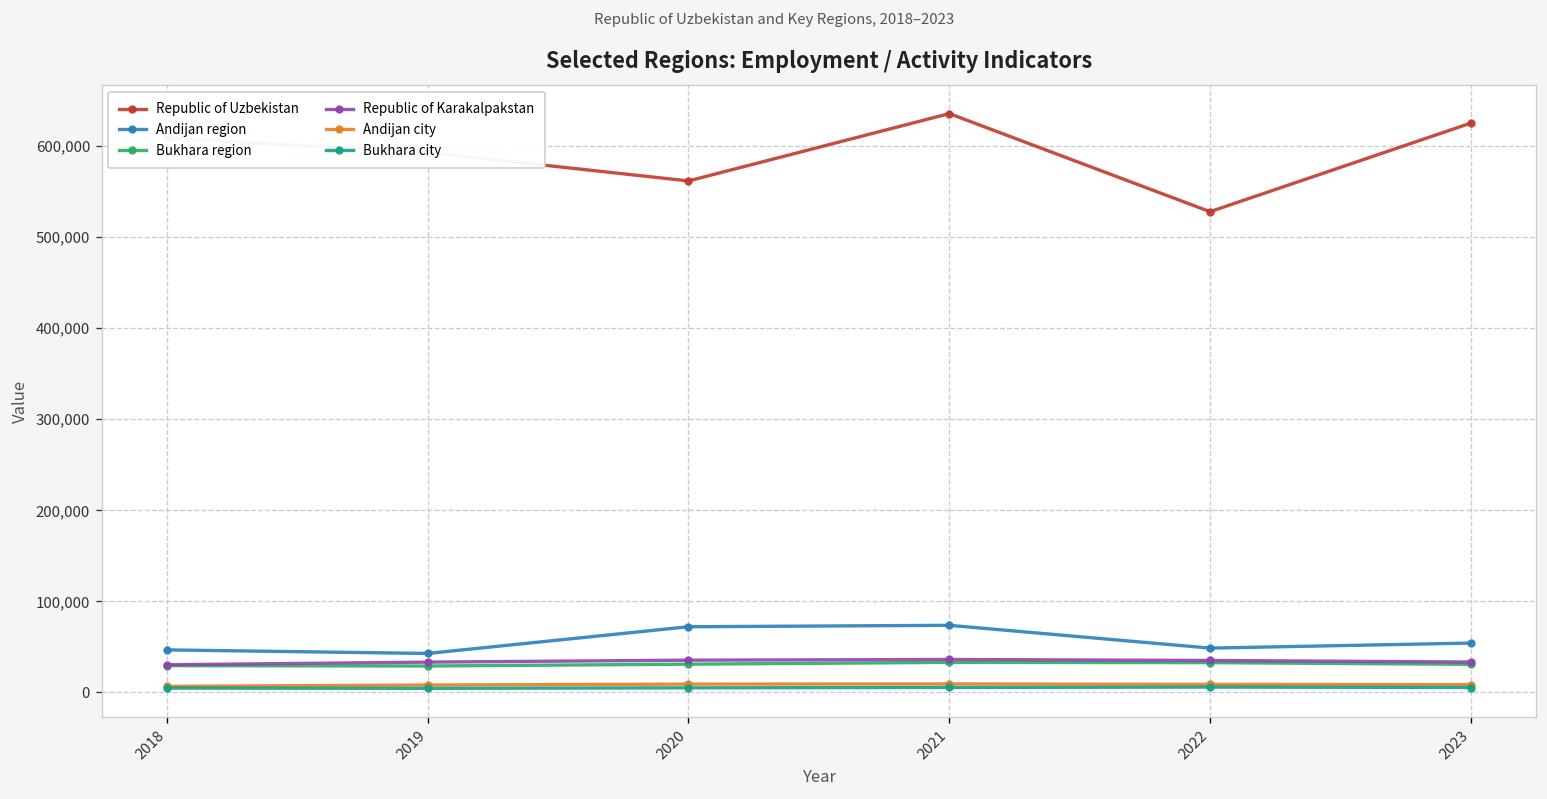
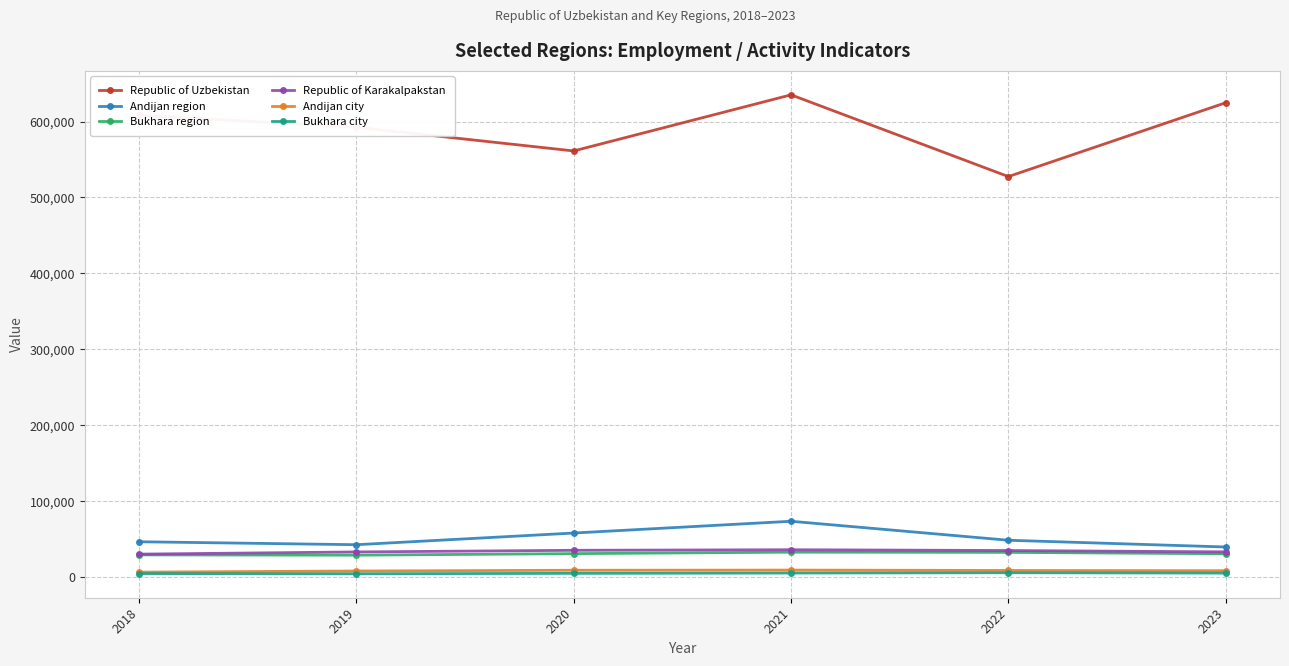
Andijan region, 2020: 70,000 -> 60,000
Andijan region, 2023: 50,000 -> 40,000
